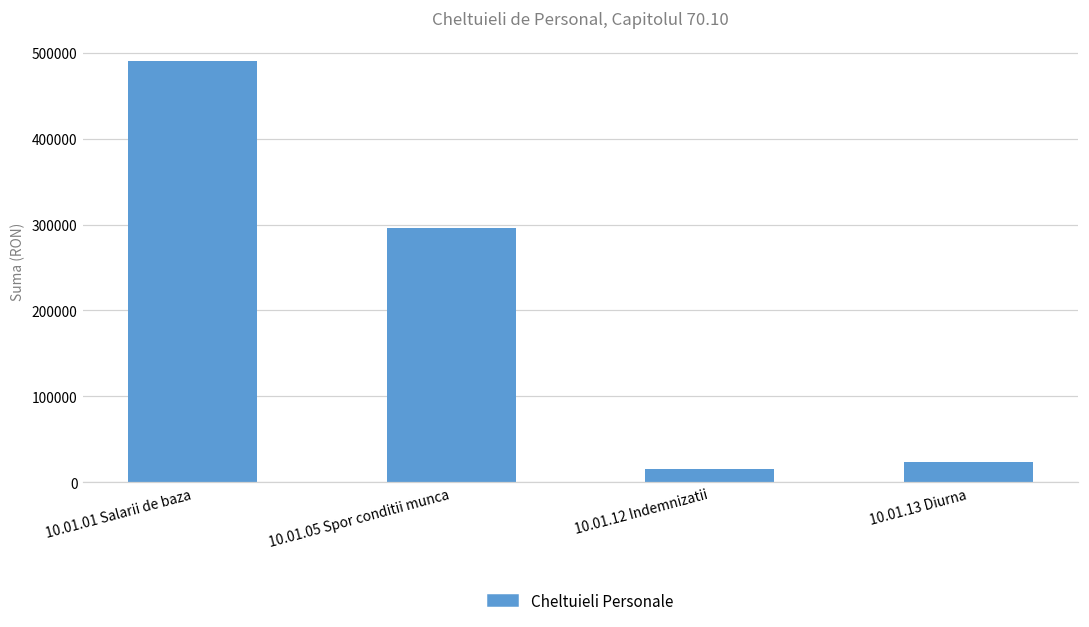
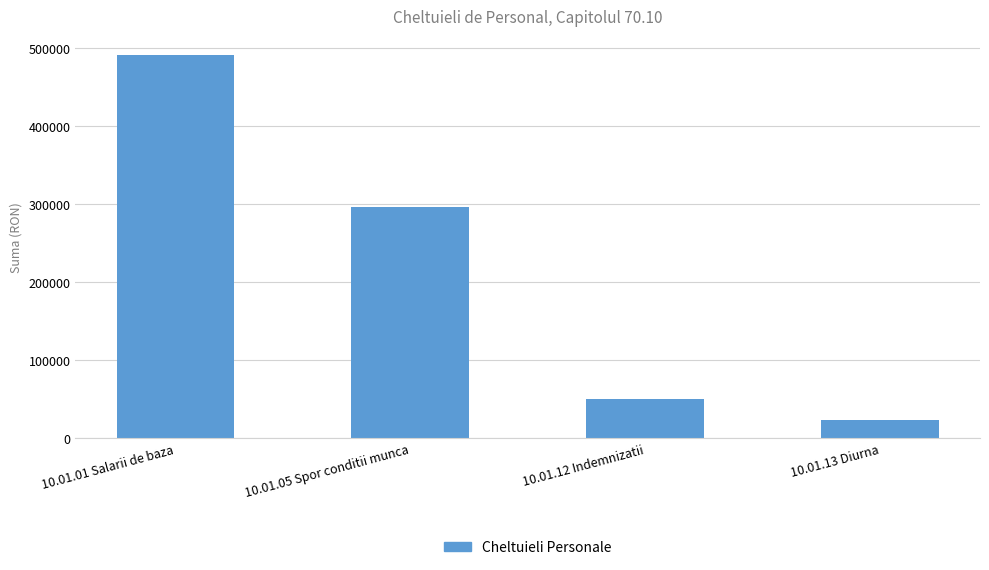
10.01.12 Indemnizatii: 10000 -> 50000
